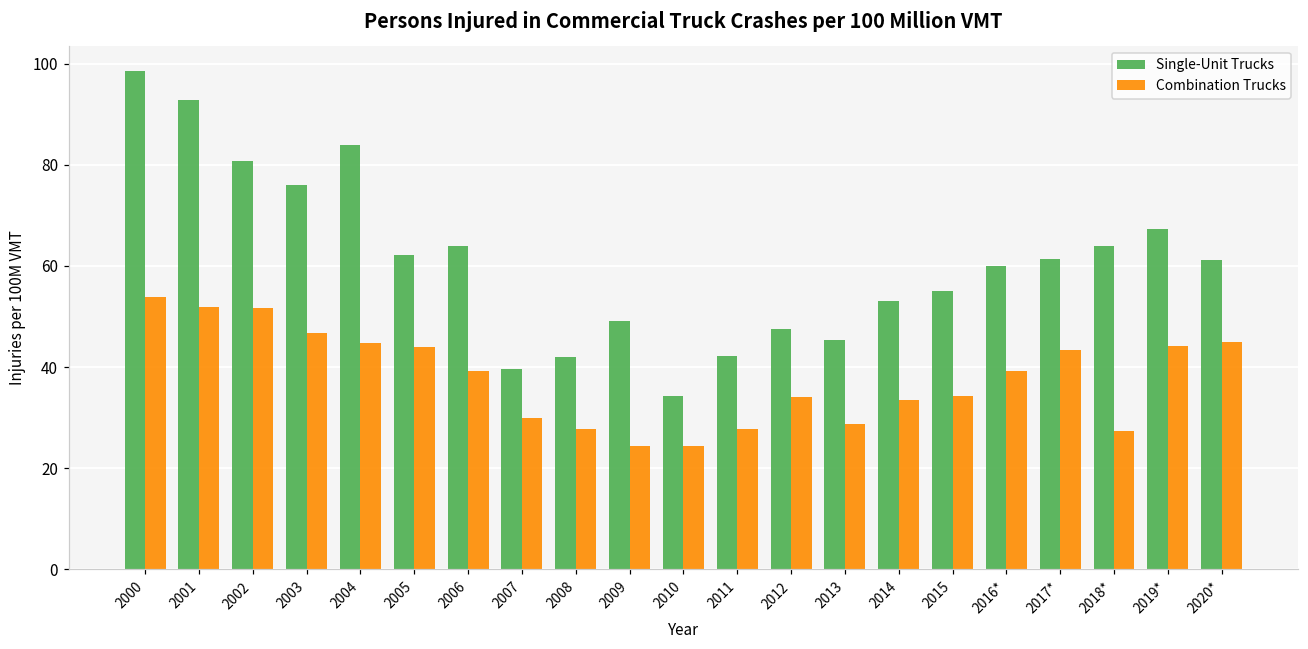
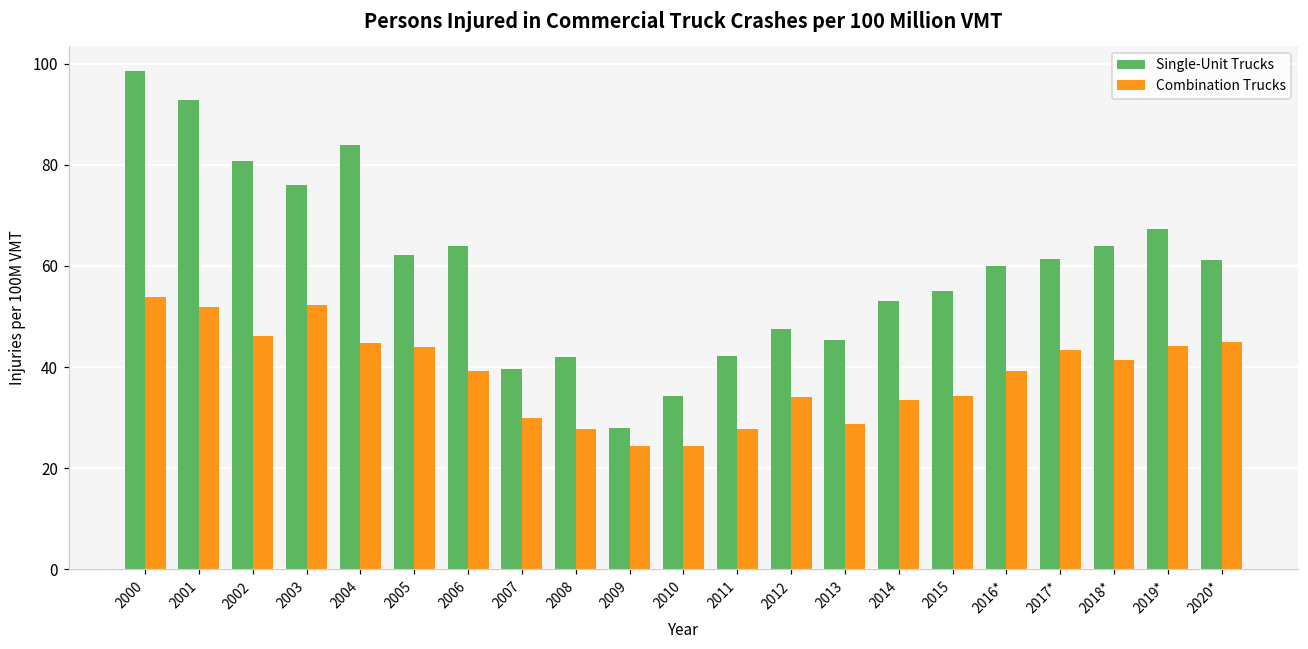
Combination Trucks, 2002: 52 -> 46
Combination Trucks, 2003: 47 -> 52
Single-Unit Trucks, 2009: 49 -> 28
Combination Trucks, 2018*: 27 -> 41
